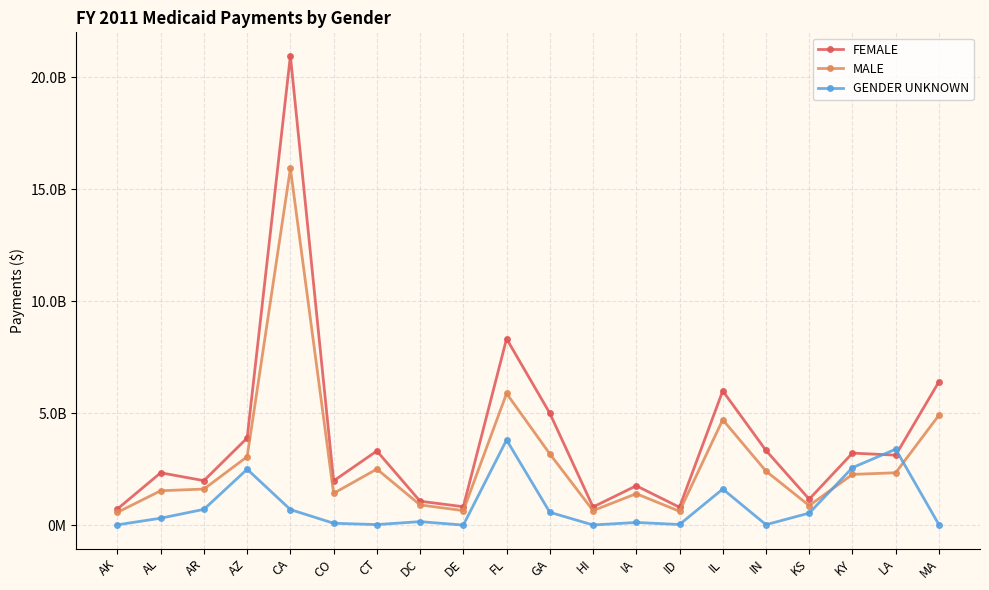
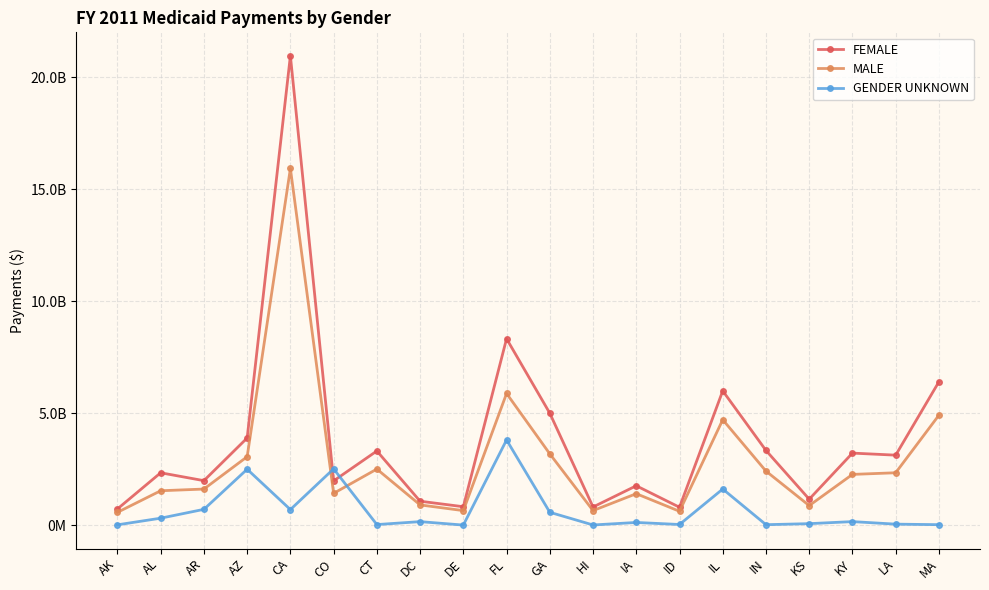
GENDER UNKNOWN, CO: 100000000 -> 2500000000
GENDER UNKNOWN, KS: 500000000 -> 100000000
GENDER UNKNOWN, KY: 2600000000 -> 200000000
GENDER UNKNOWN, LA: 3400000000 -> 0
